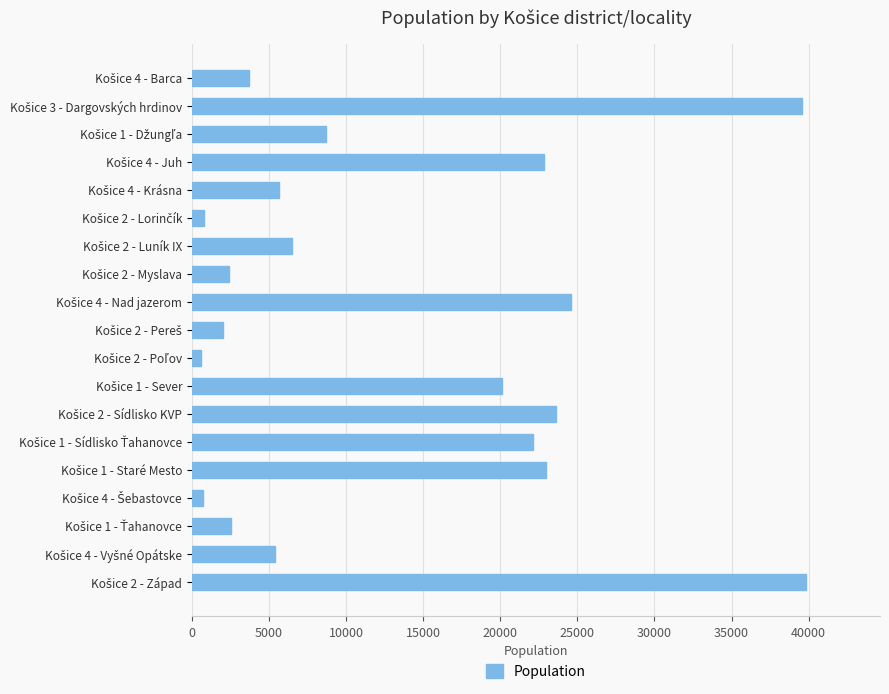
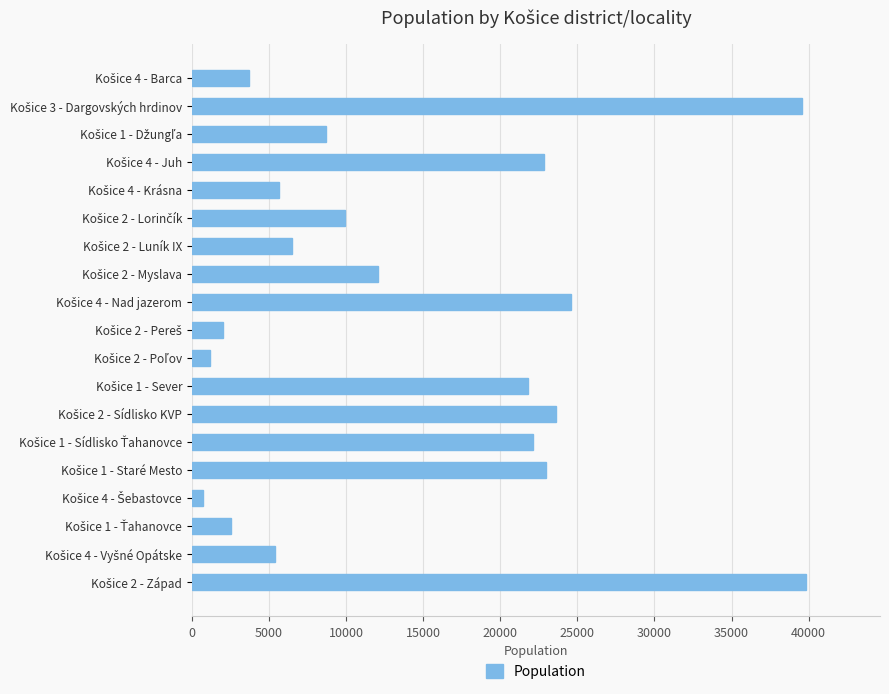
Košice 2 - Lorinčík: 800 -> 9900
Košice 2 - Myslava: 2400 -> 12100
Košice 2 - Poľov: 600 -> 1200
Košice 1 - Sever: 20100 -> 21800
